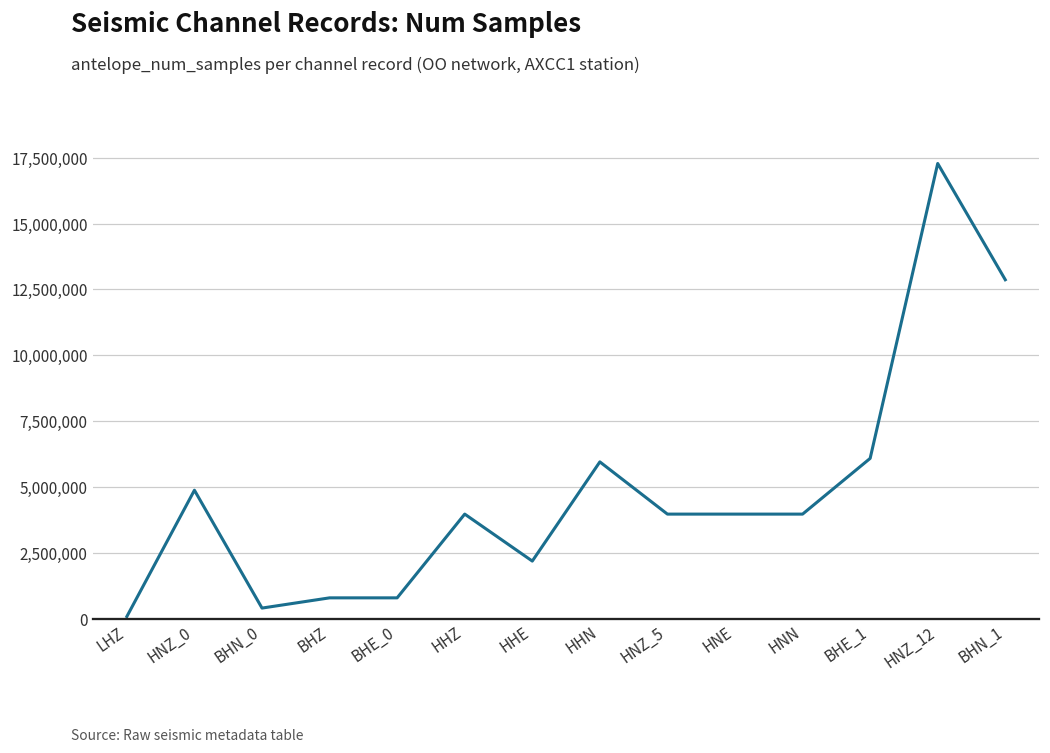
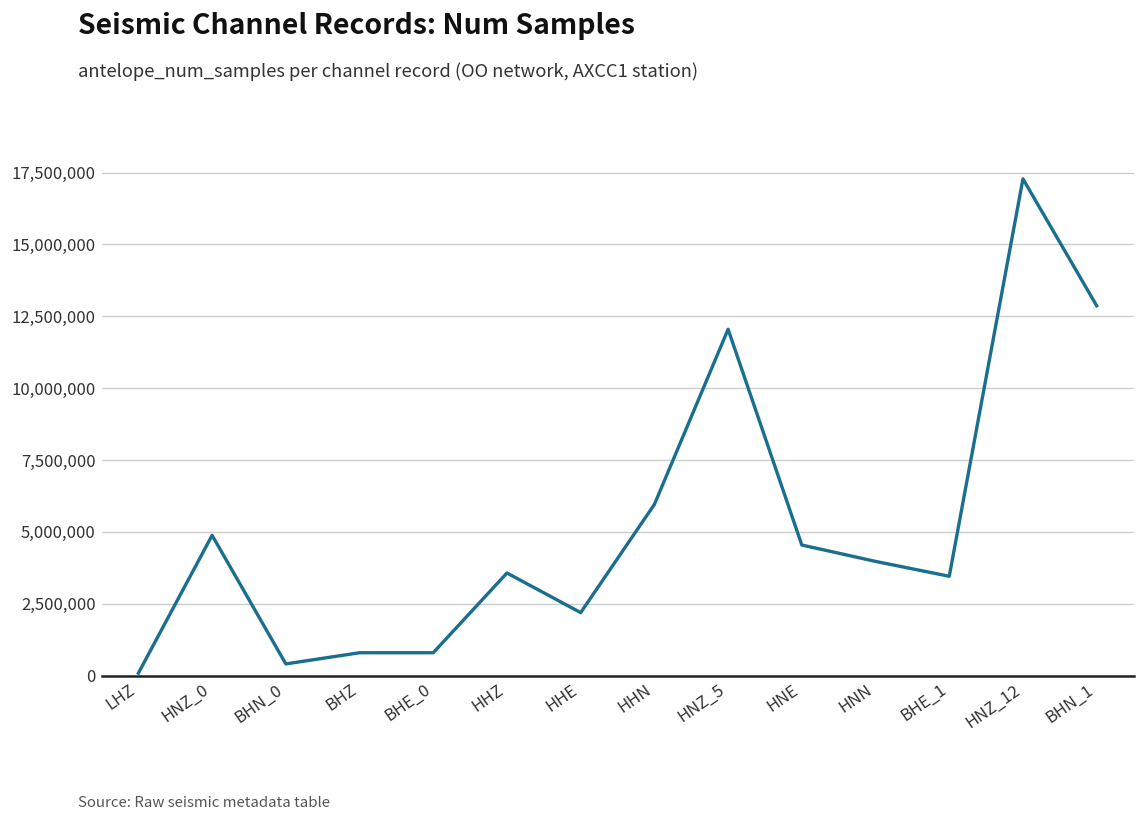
HHZ: 4,000,000 -> 3,600,000
HNZ_5: 4,000,000 -> 12,000,000
HNE: 4,000,000 -> 4,500,000
BHE_1: 6,100,000 -> 3,500,000
